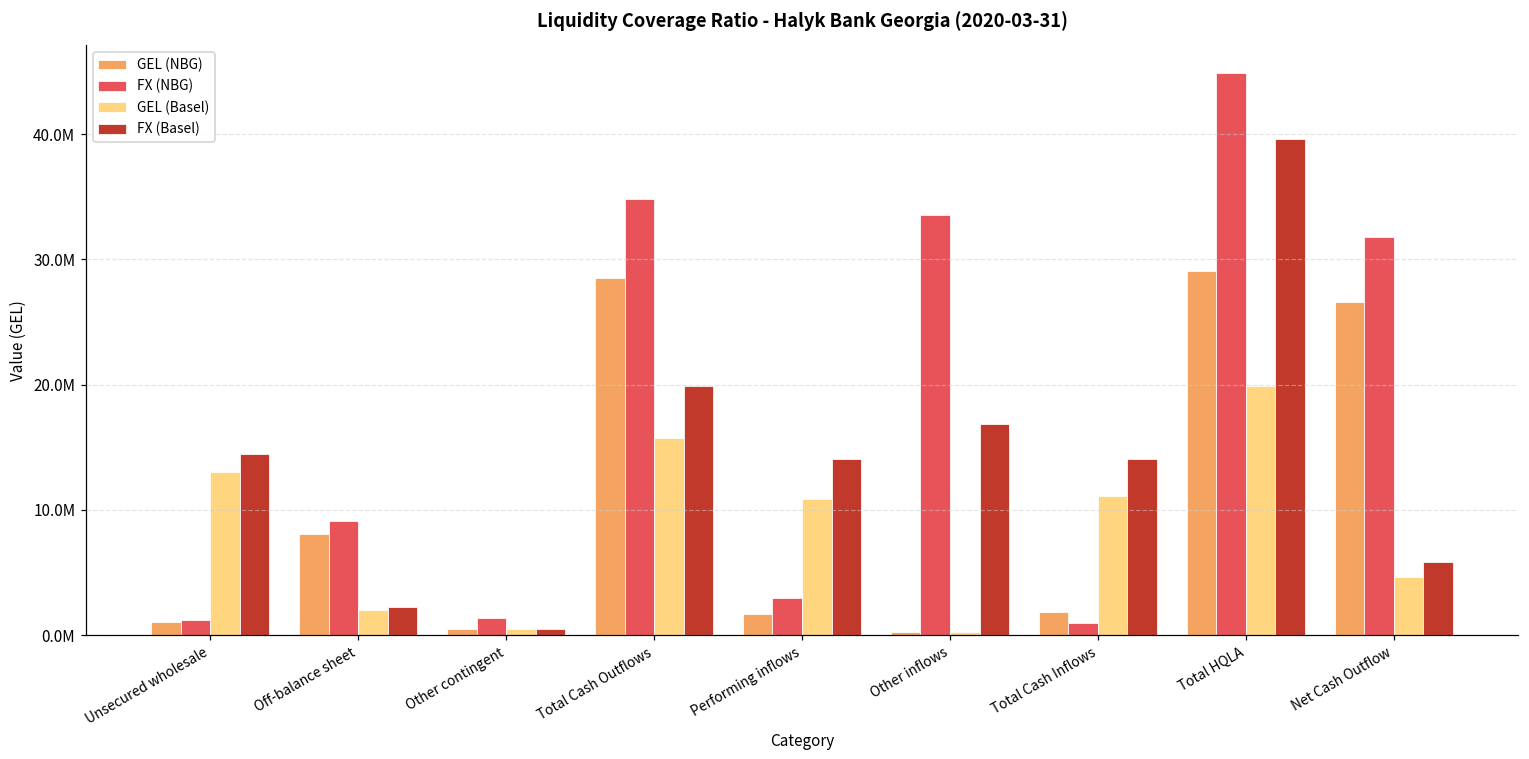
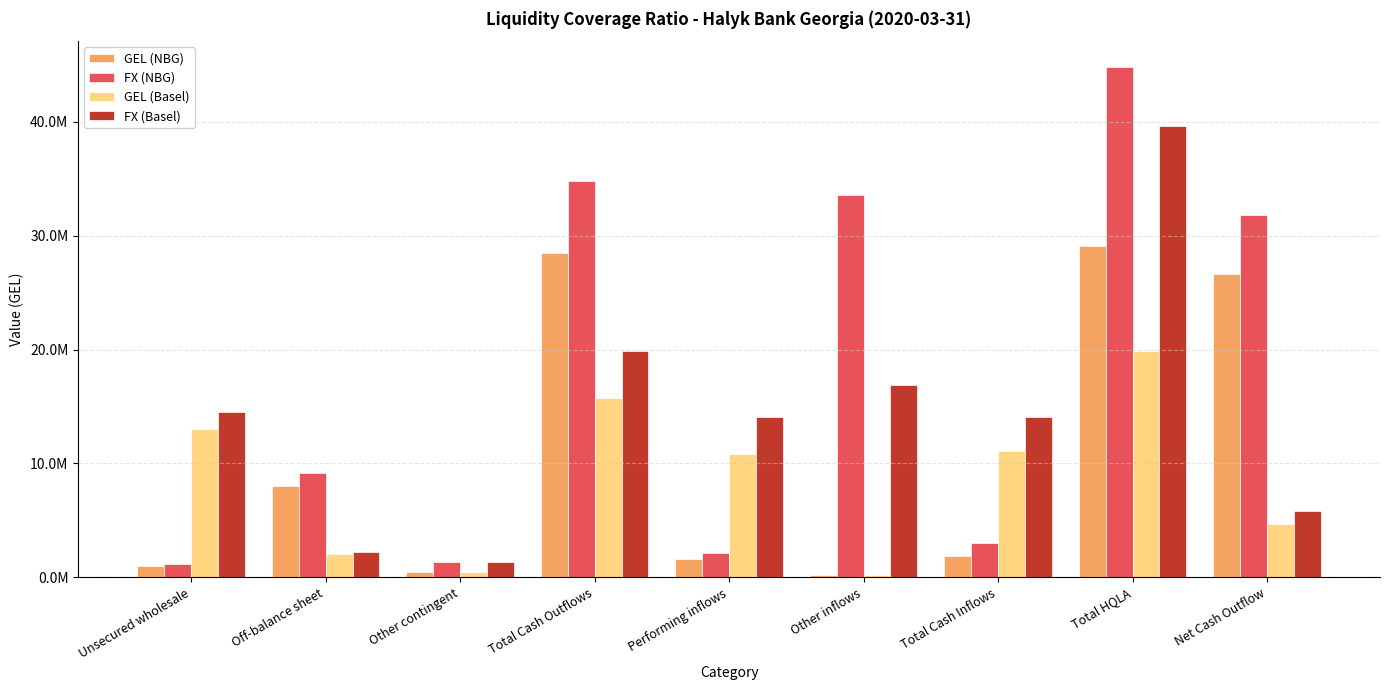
FX (Basel), Other contingent: 500000 -> 1400000
FX (NBG), Performing inflows: 3000000 -> 2100000
FX (NBG), Total Cash Inflows: 1000000 -> 3000000
